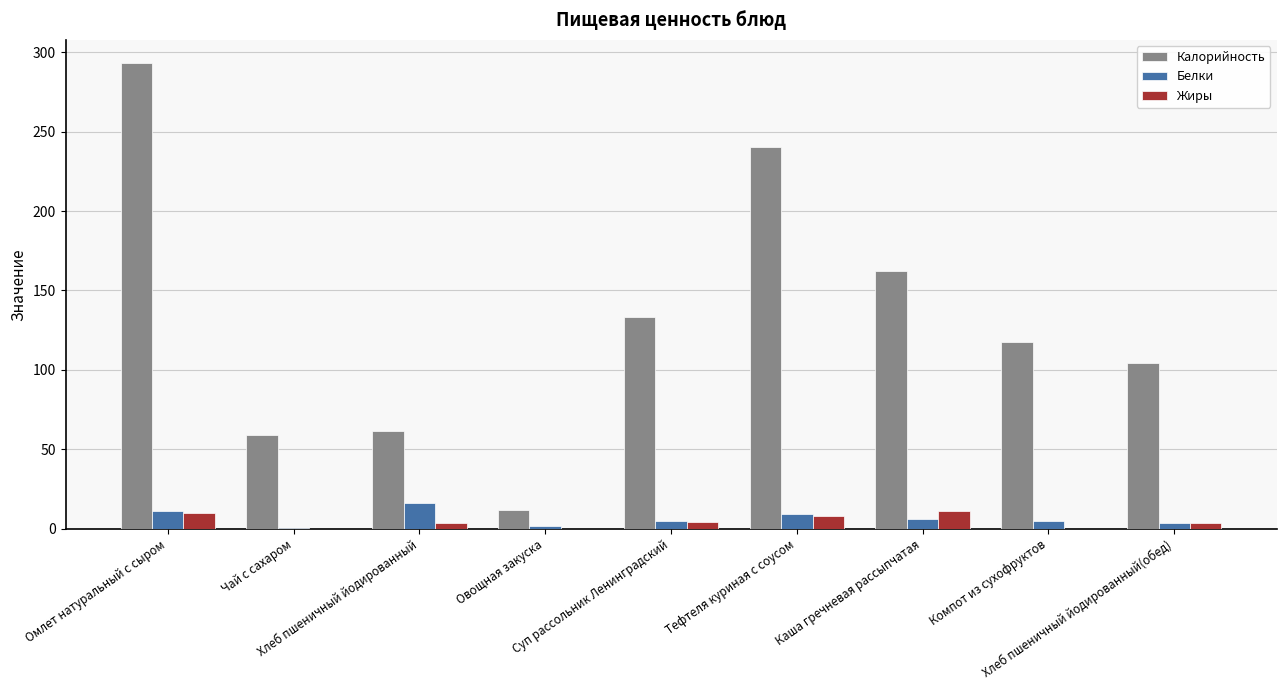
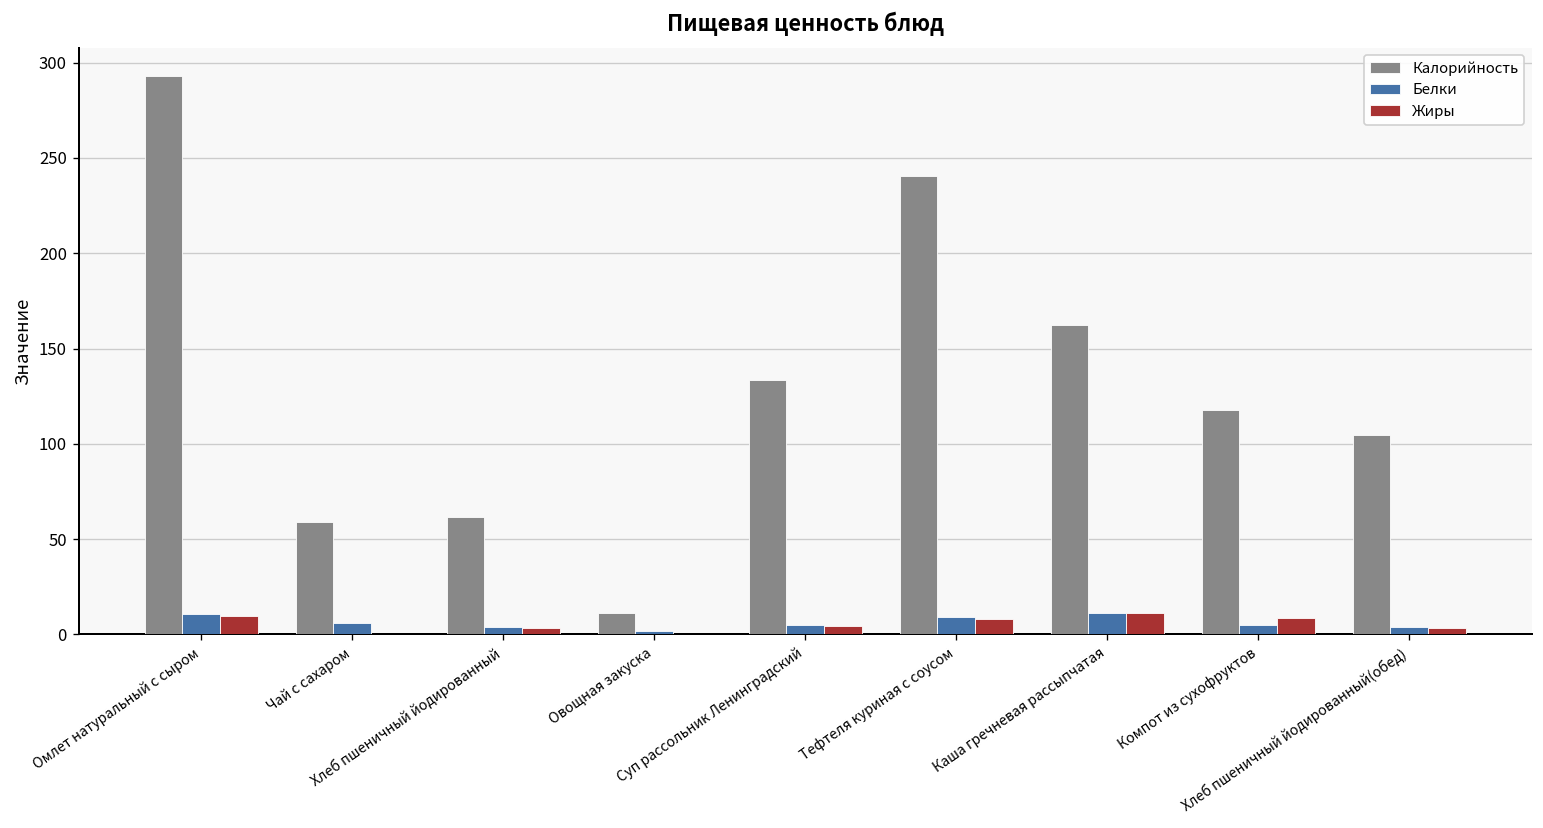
Белки, Чай с сахаром: 0 -> 6
Белки, Хлеб пшеничный йодированный: 16 -> 4
Белки, Каша гречневая рассыпчатая: 6 -> 11
Жиры, Компот из сухофруктов: 0 -> 9
